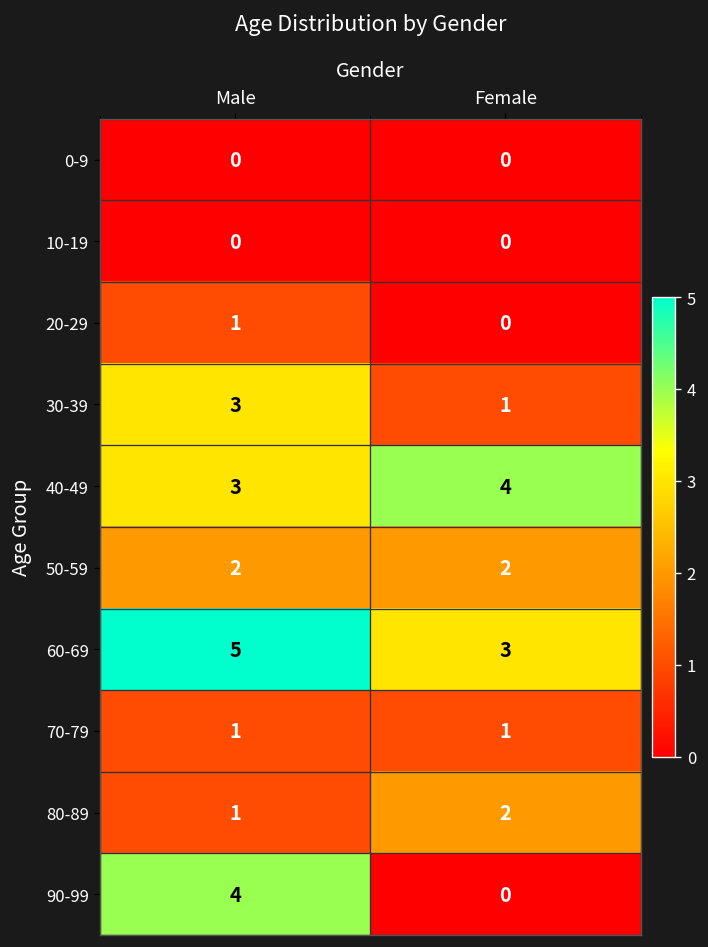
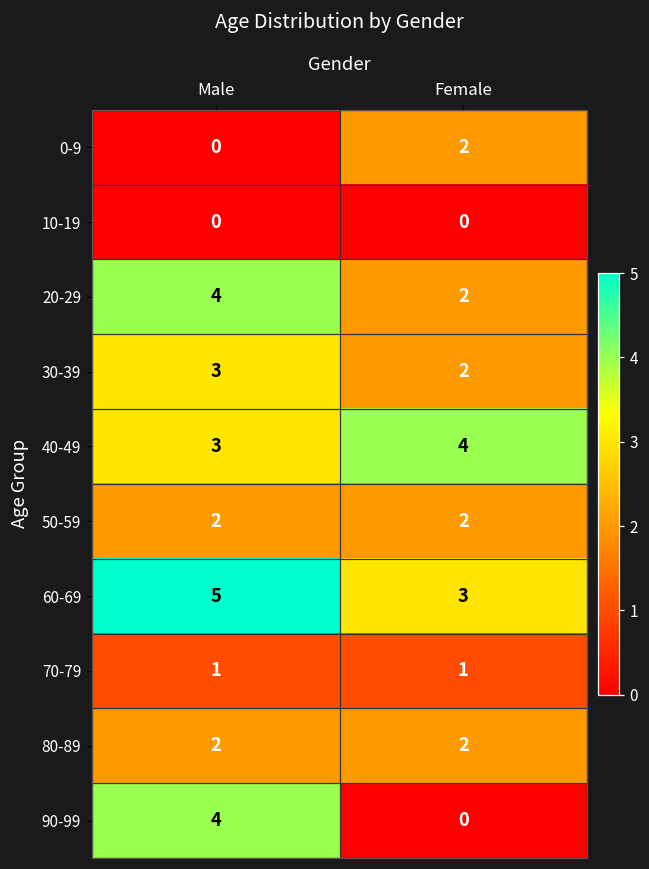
0-9, Female: 0 -> 2
20-29, Male: 1 -> 4
20-29, Female: 0 -> 2
30-39, Female: 1 -> 2
80-89, Male: 1 -> 2
